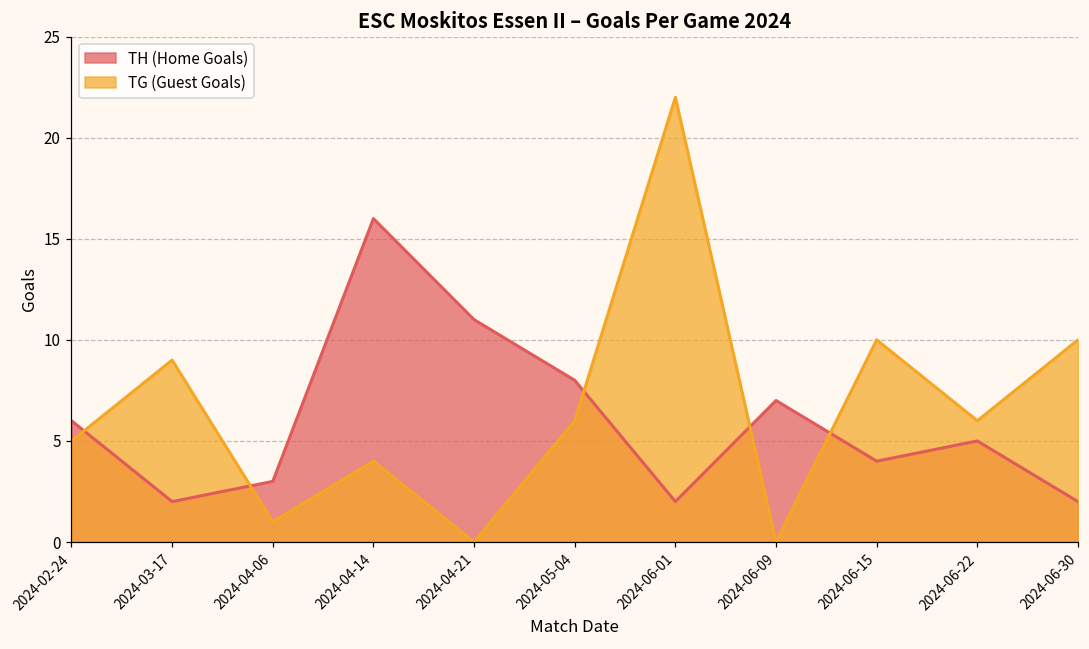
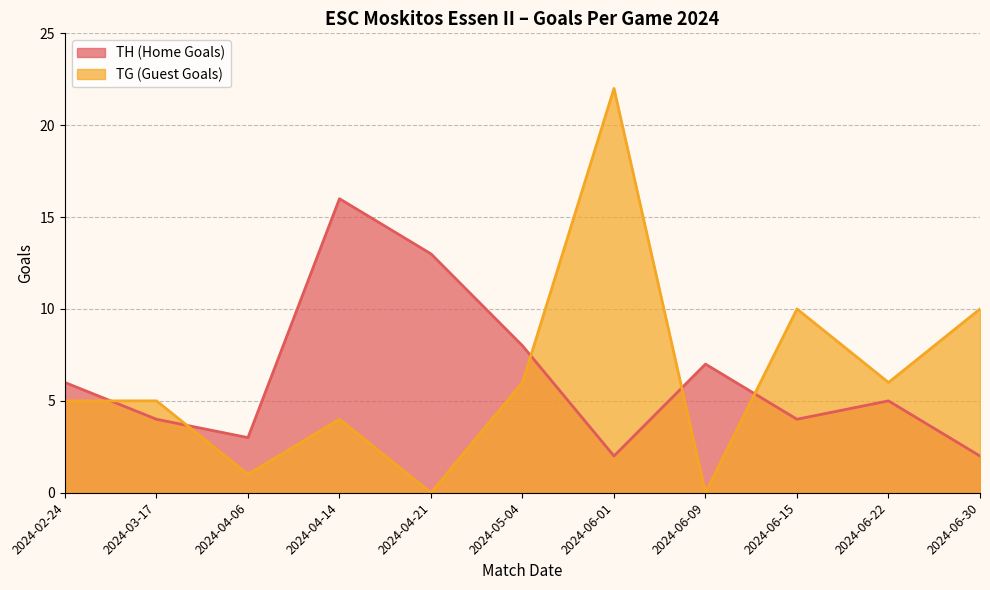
TH (Home Goals), 2024-03-17: 2 -> 4
TG (Guest Goals), 2024-03-17: 9 -> 5
TH (Home Goals), 2024-04-21: 11 -> 13
